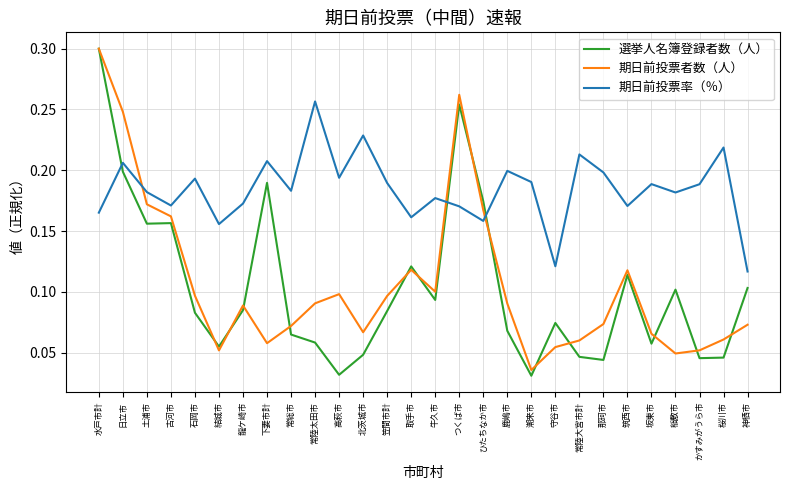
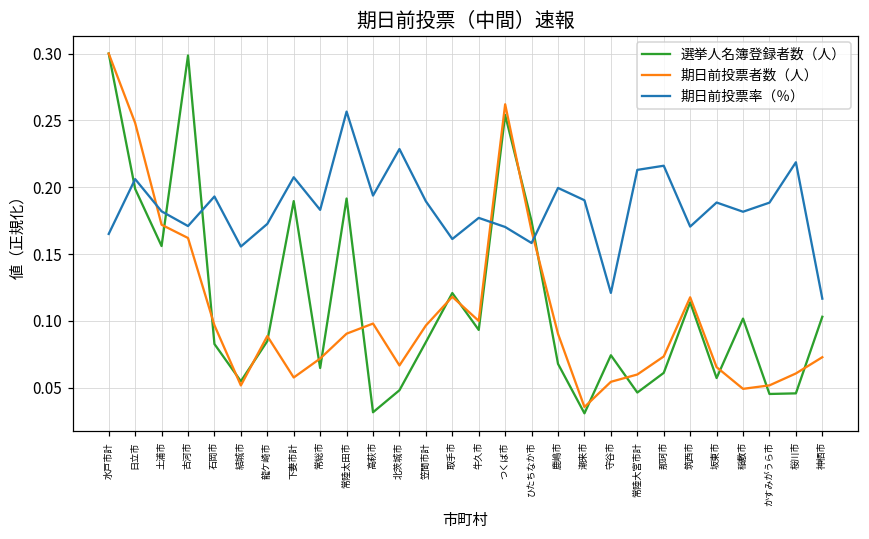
選挙人名簿登録者数（人）, 古河市: 0.157 -> 0.299
選挙人名簿登録者数（人）, 常陸太田市: 0.058 -> 0.192
選挙人名簿登録者数（人）, 那珂市: 0.044 -> 0.061
期日前投票率（％）, 那珂市: 0.198 -> 0.216
